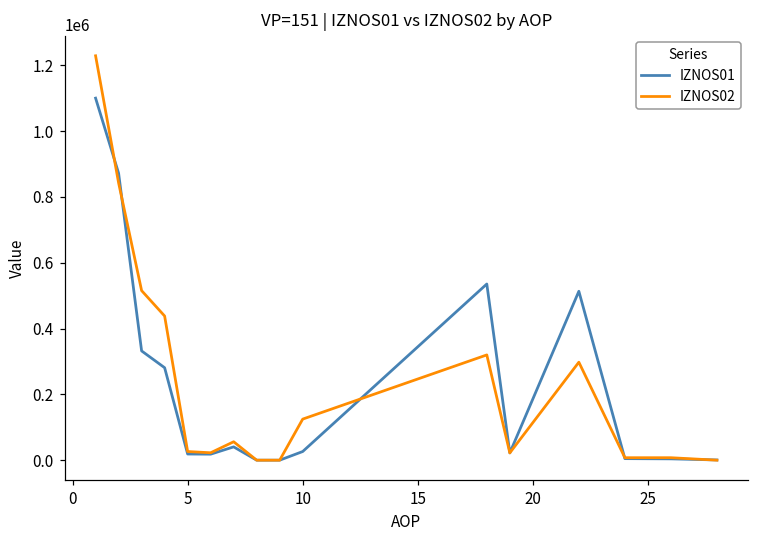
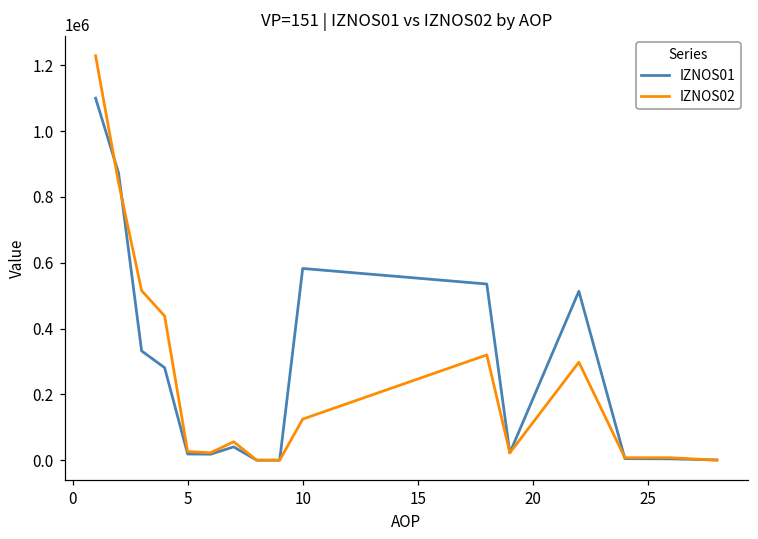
IZNOS01, 10: 30000 -> 580000
